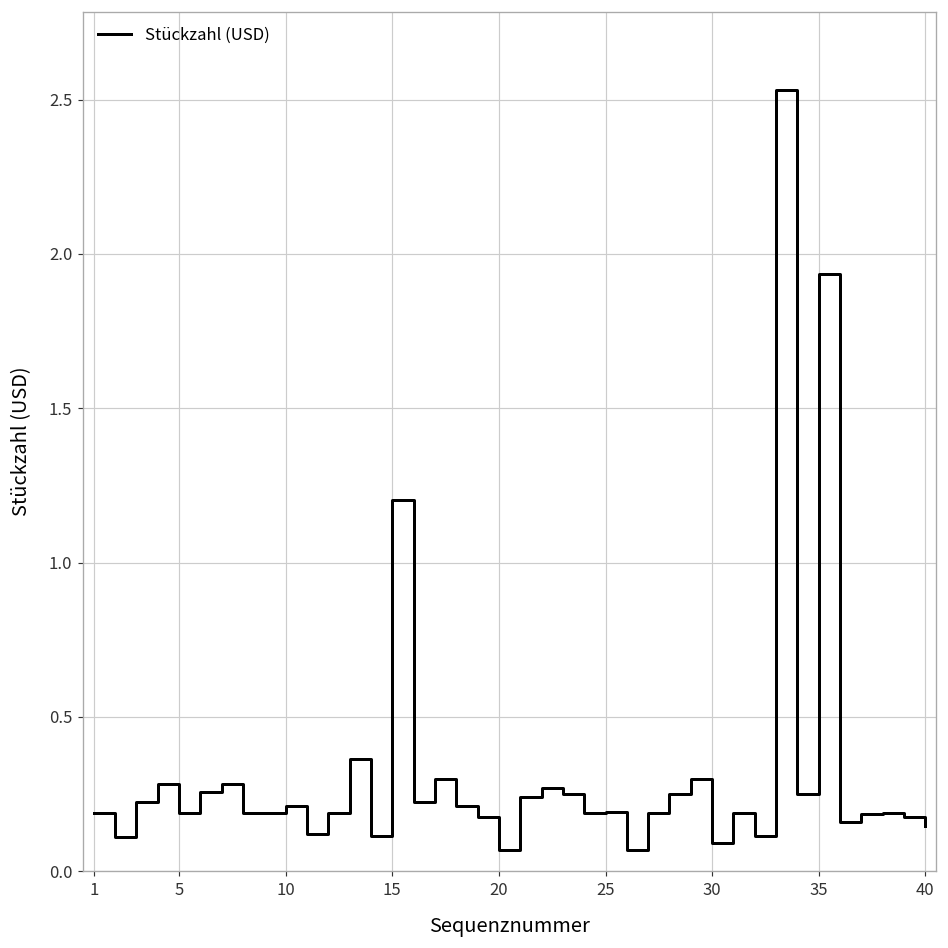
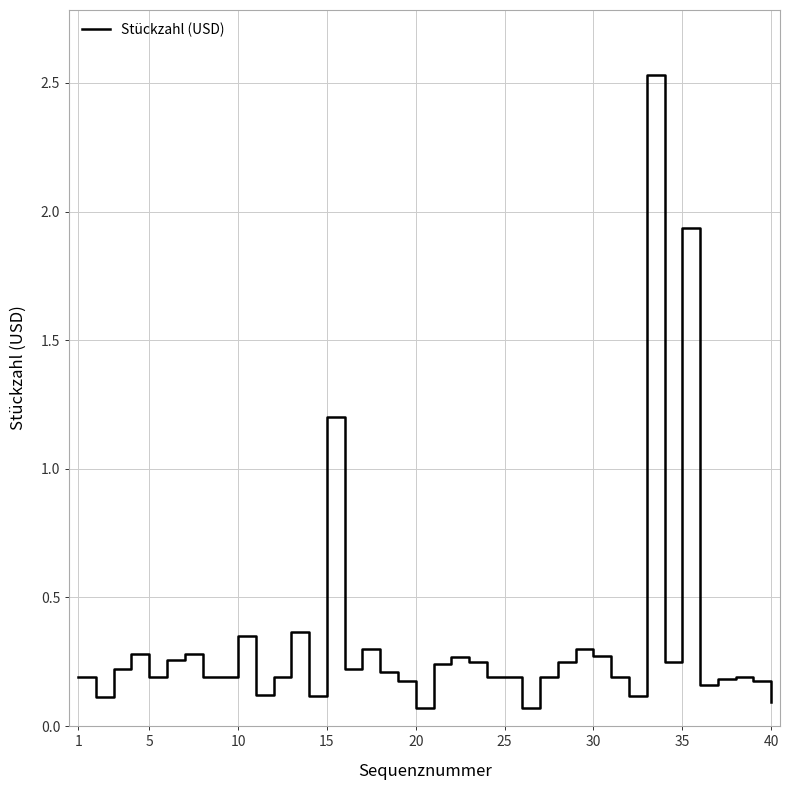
10: 0.21 -> 0.35
30: 0.09 -> 0.27
40: 0.15 -> 0.09
